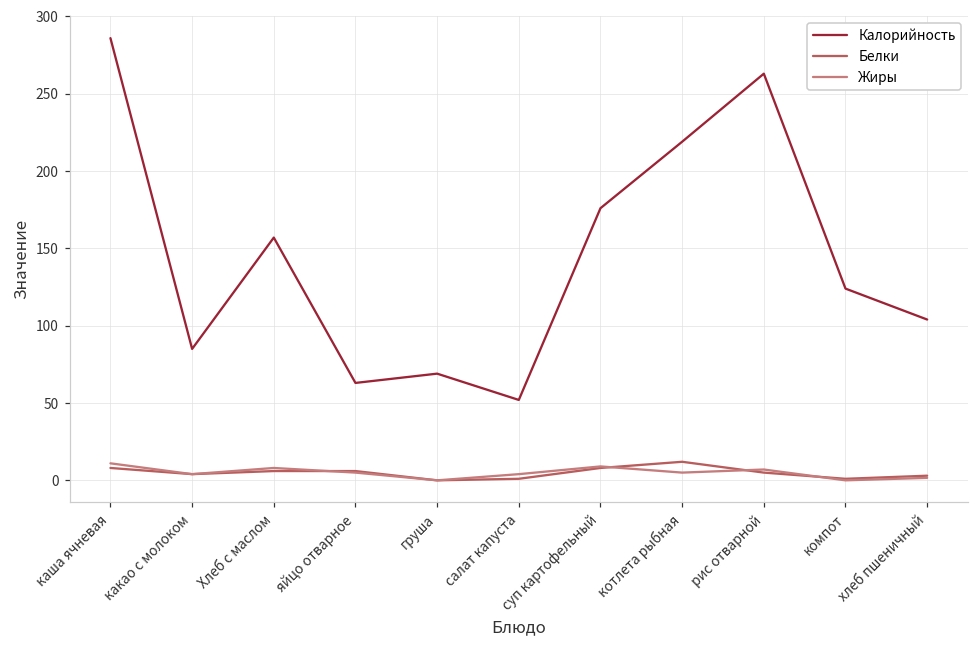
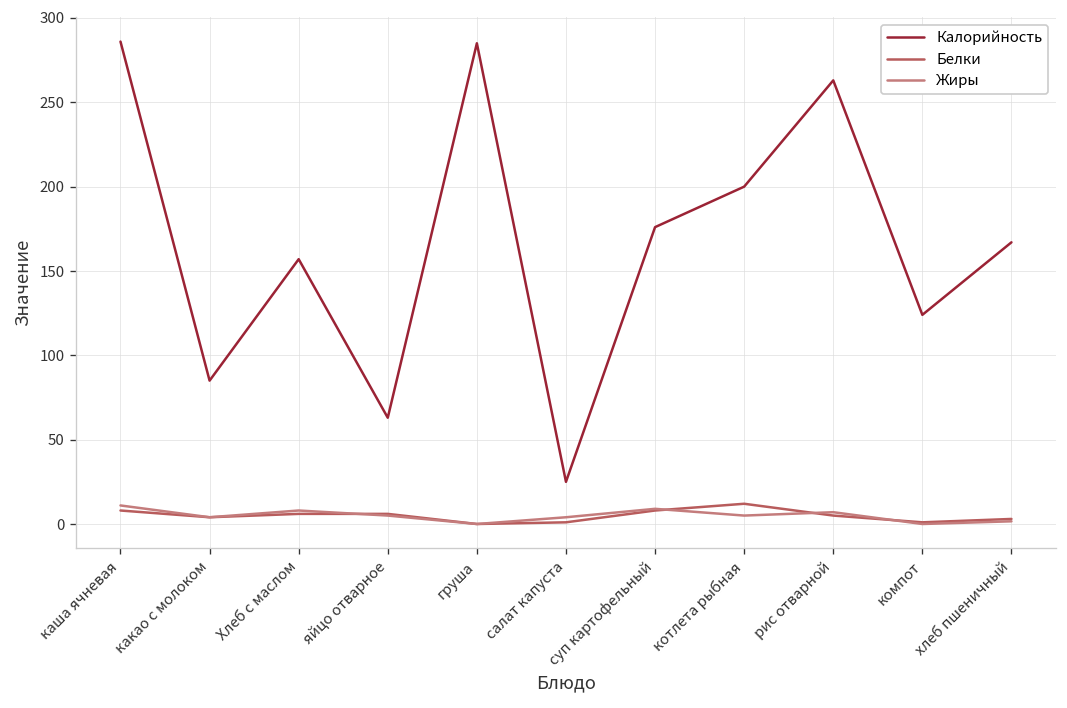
Калорийность, груша: 69 -> 285
Калорийность, салат капуста: 52 -> 25
Калорийность, котлета рыбная: 219 -> 200
Калорийность, хлеб пшеничный: 104 -> 167
